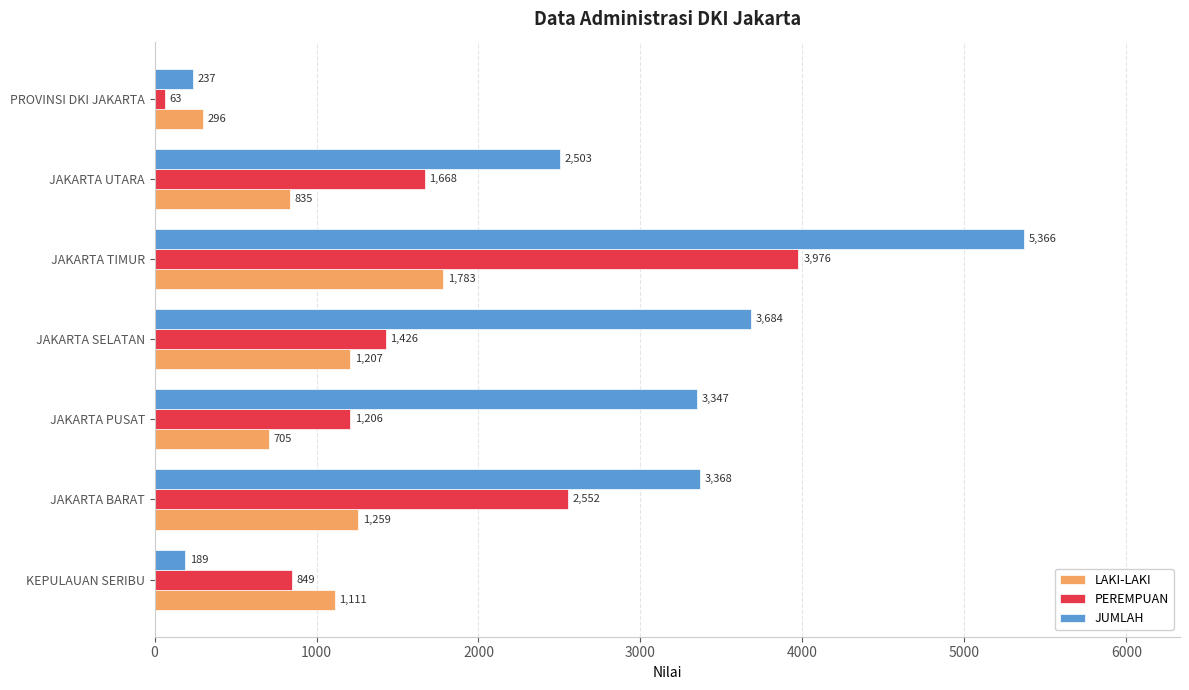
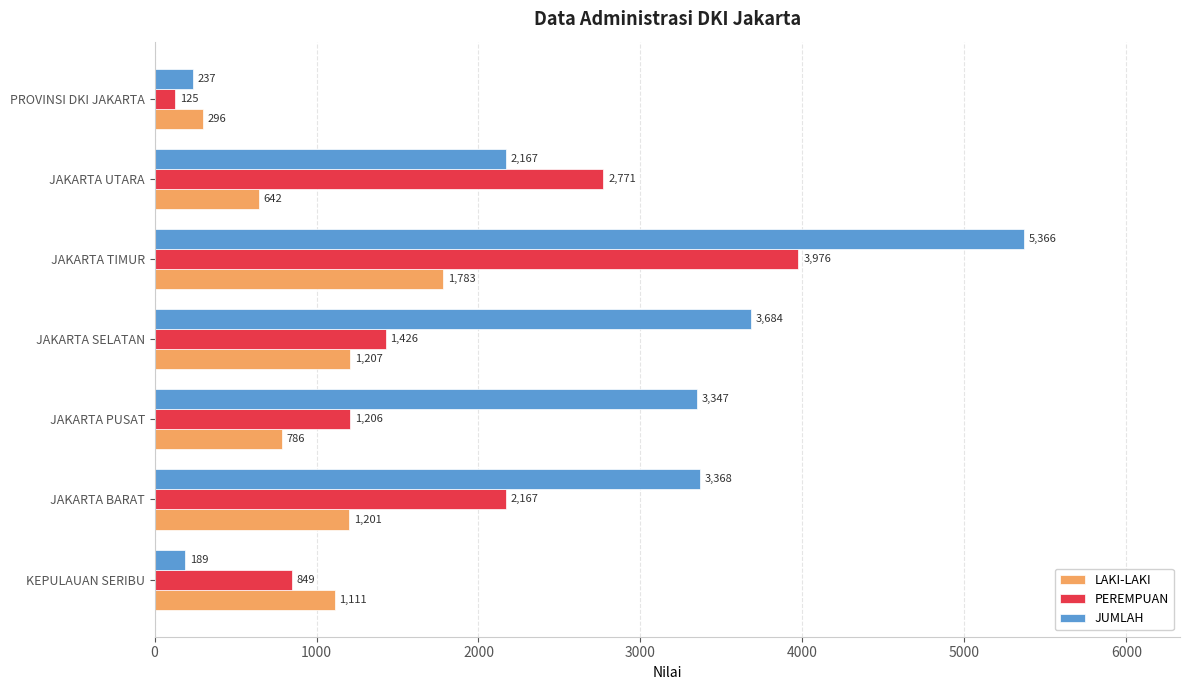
PEREMPUAN, PROVINSI DKI JAKARTA: 63 -> 125
JUMLAH, JAKARTA UTARA: 2,503 -> 2,167
PEREMPUAN, JAKARTA UTARA: 1,668 -> 2,771
LAKI-LAKI, JAKARTA UTARA: 835 -> 642
LAKI-LAKI, JAKARTA PUSAT: 705 -> 786
PEREMPUAN, JAKARTA BARAT: 2,552 -> 2,167
LAKI-LAKI, JAKARTA BARAT: 1,259 -> 1,201
